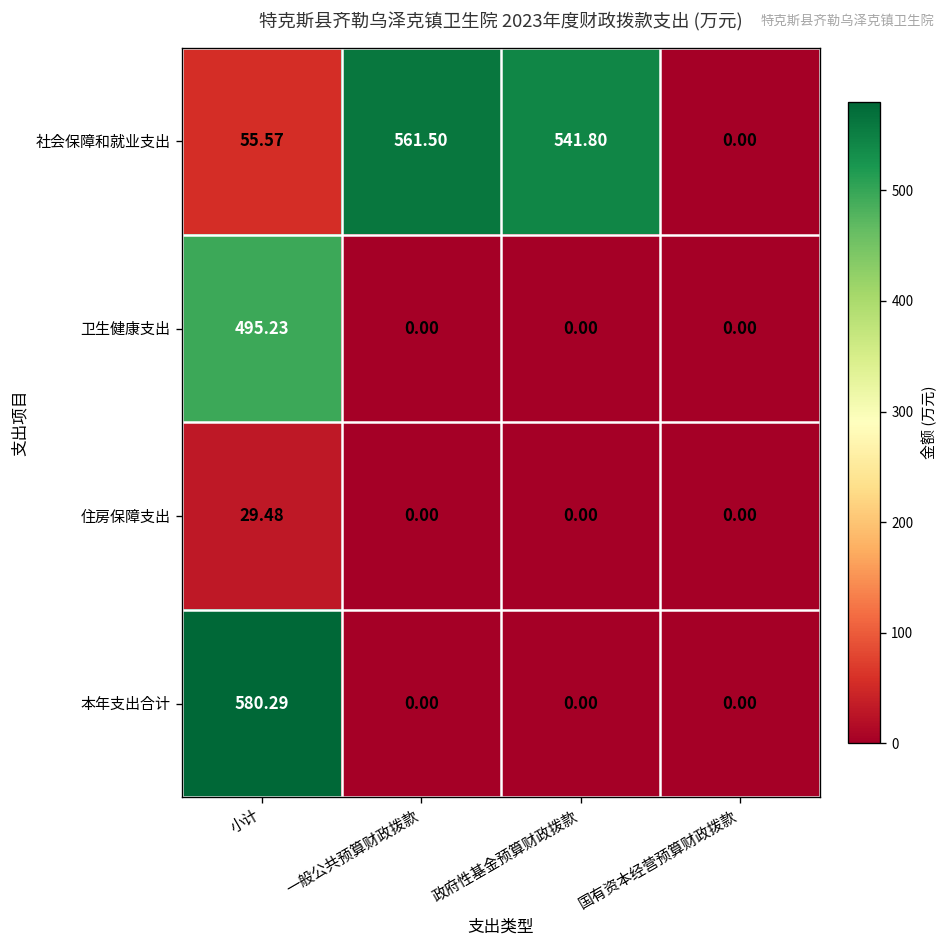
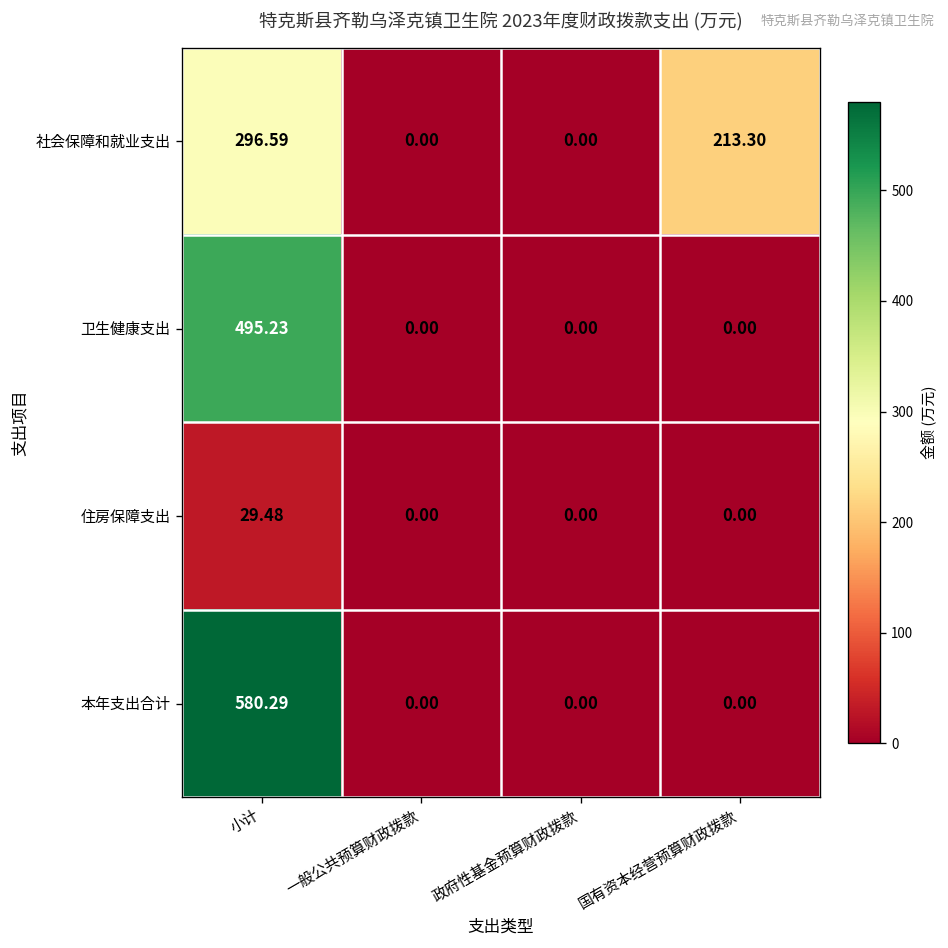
社会保障和就业支出, 小计: 55.57 -> 296.59
社会保障和就业支出, 一般公共预算财政拨款: 561.50 -> 0.00
社会保障和就业支出, 政府性基金预算财政拨款: 541.80 -> 0.00
社会保障和就业支出, 国有资本经营预算财政拨款: 0.00 -> 213.30
